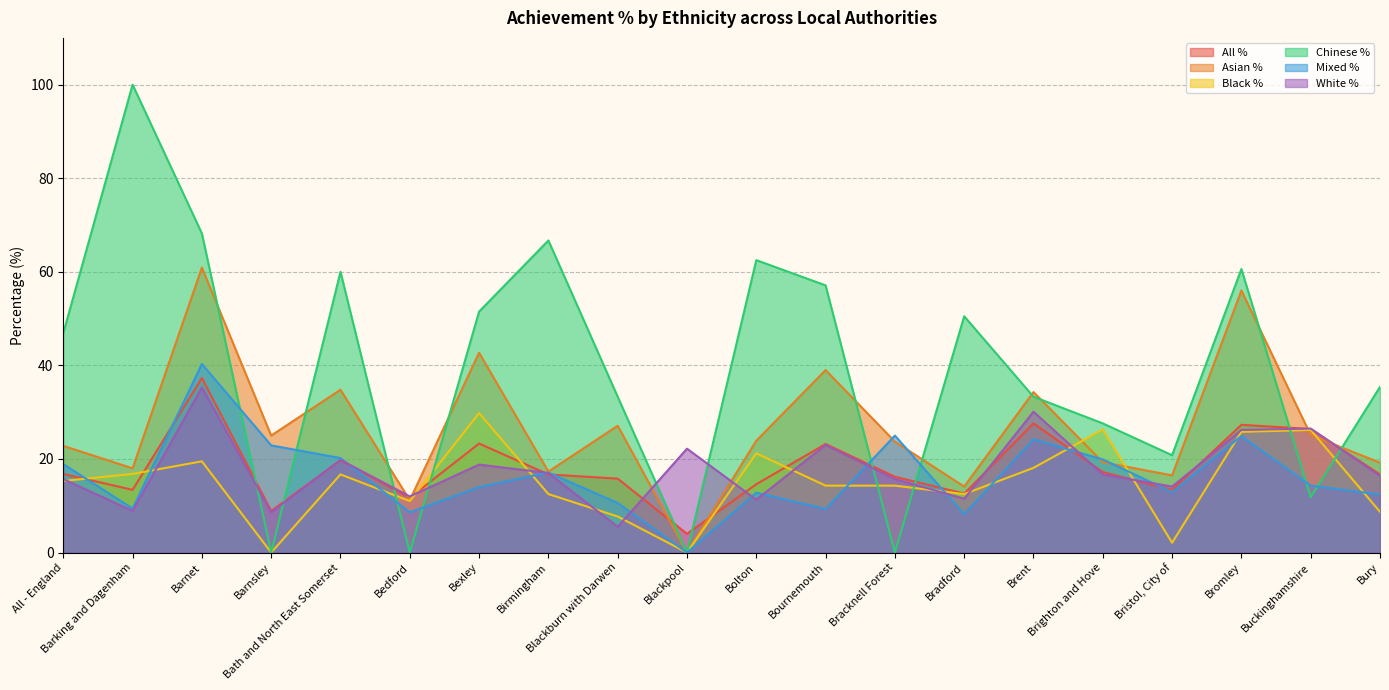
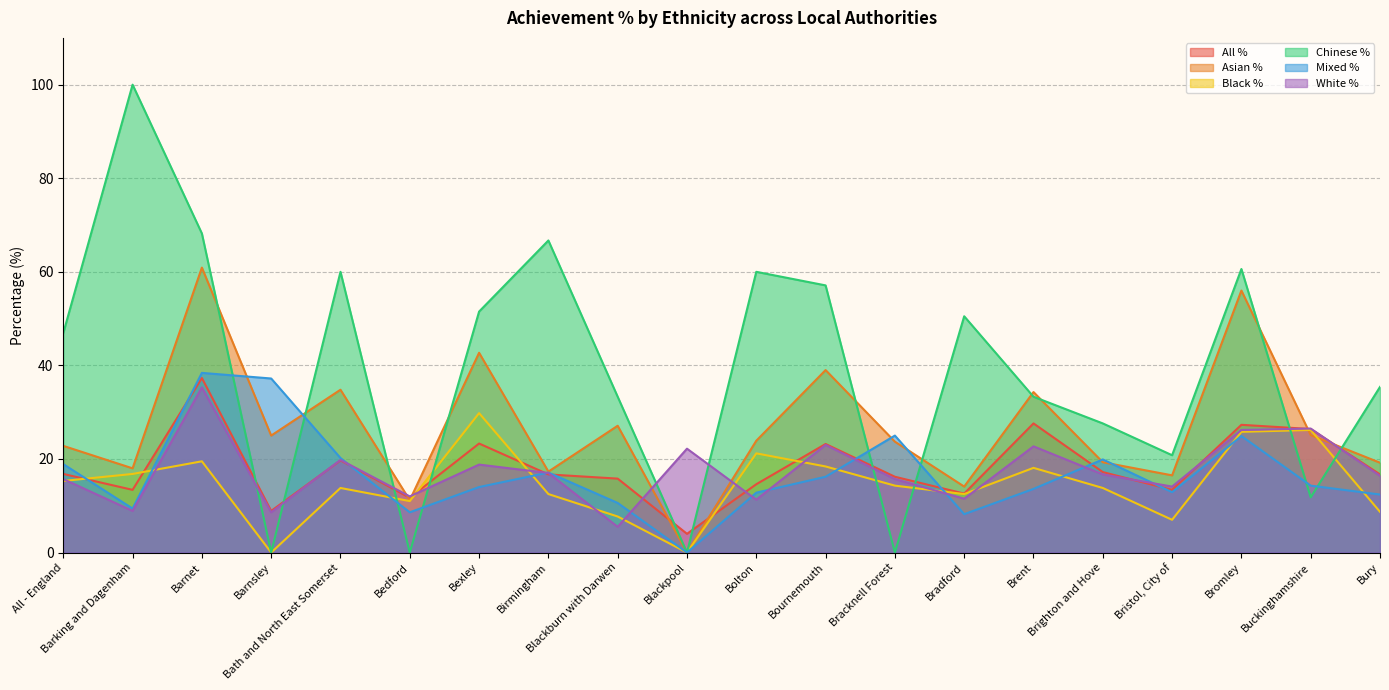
Mixed %, Barnet: 40 -> 38
Mixed %, Barnsley: 23 -> 37
Black %, Bath and North East Somerset: 17 -> 14
Chinese %, Bolton: 63 -> 60
Black %, Bournemouth: 14 -> 18
Mixed %, Bournemouth: 9 -> 16
Mixed %, Brent: 24 -> 14
White %, Brent: 30 -> 23
Black %, Brighton and Hove: 26 -> 14
Black %, Bristol, City of: 2 -> 7
